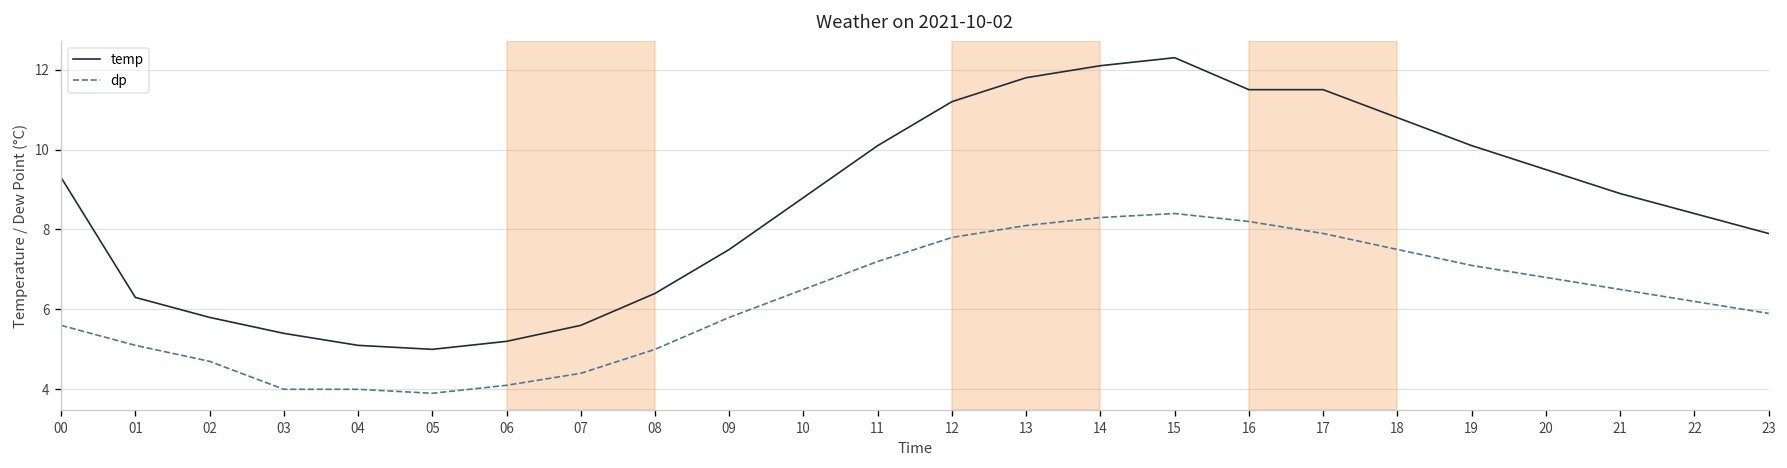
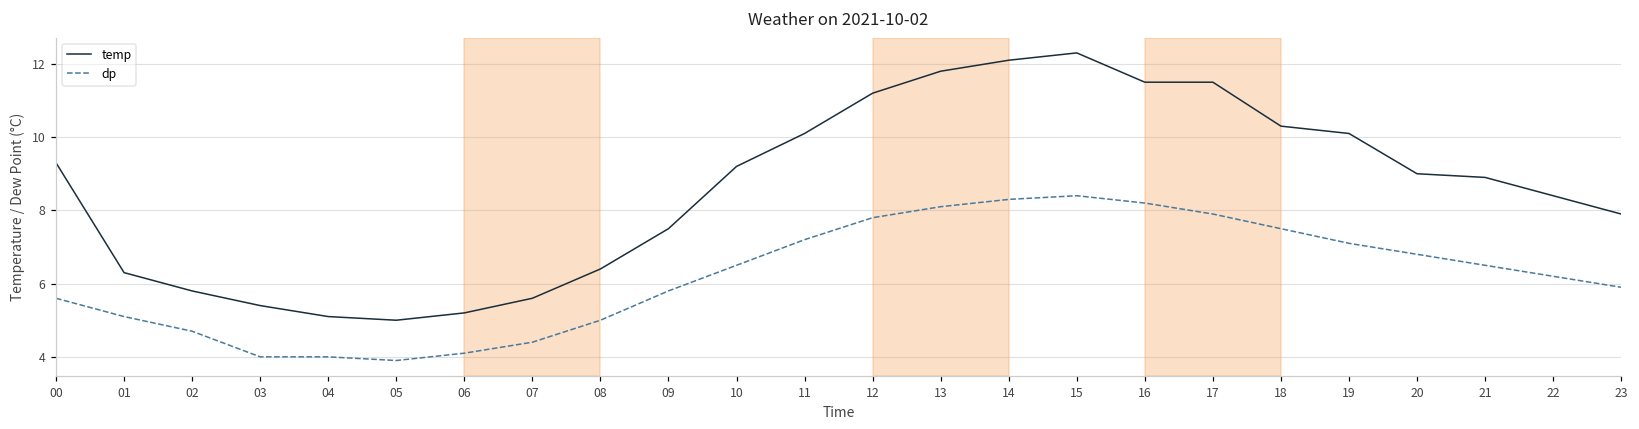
temp, 10: 8.8 -> 9.2
temp, 18: 10.8 -> 10.3
temp, 20: 9.5 -> 9.0
